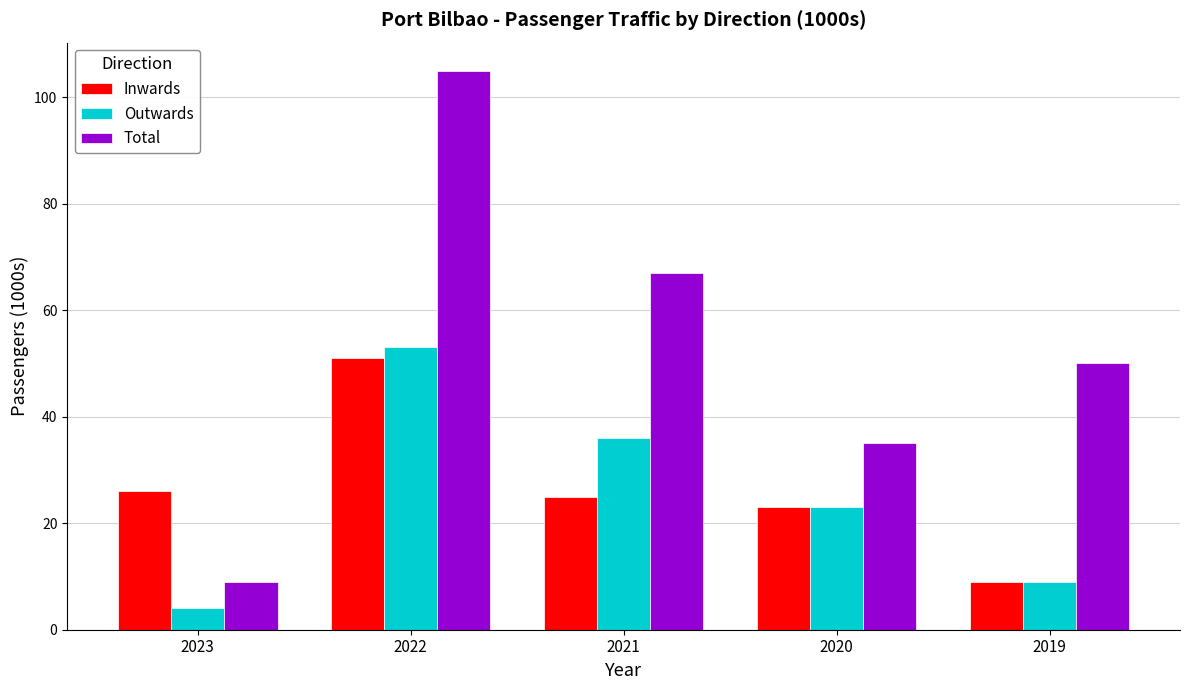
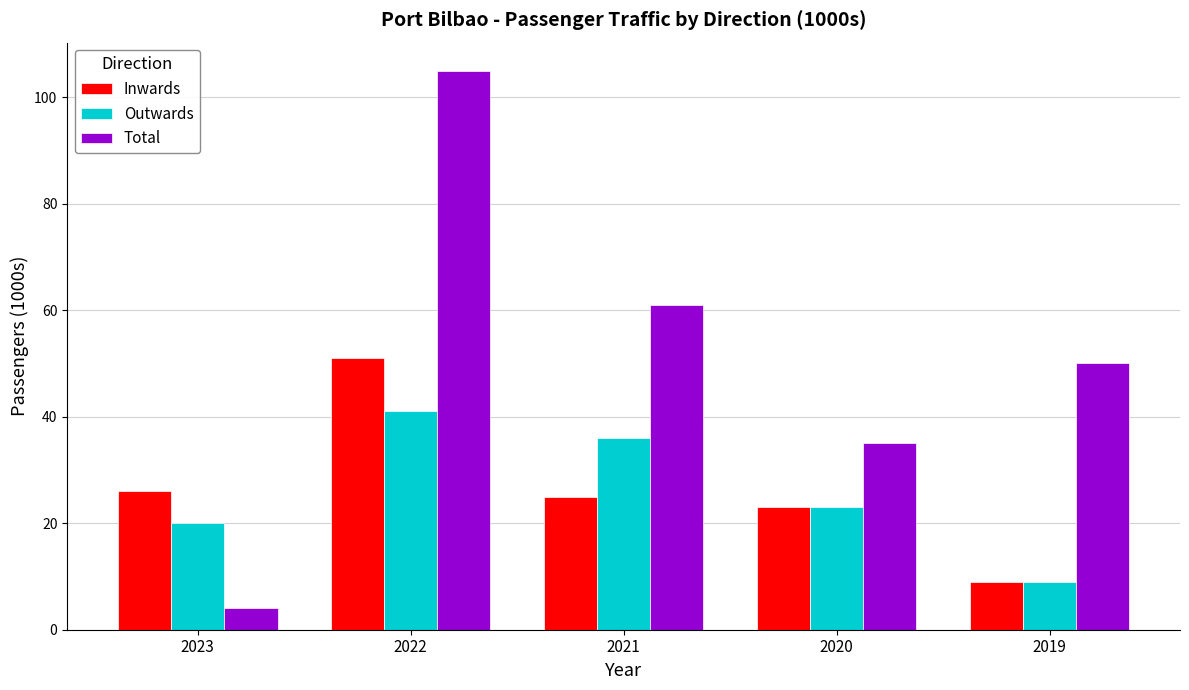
Outwards, 2023: 4 -> 20
Total, 2023: 9 -> 4
Outwards, 2022: 53 -> 41
Total, 2021: 67 -> 61
